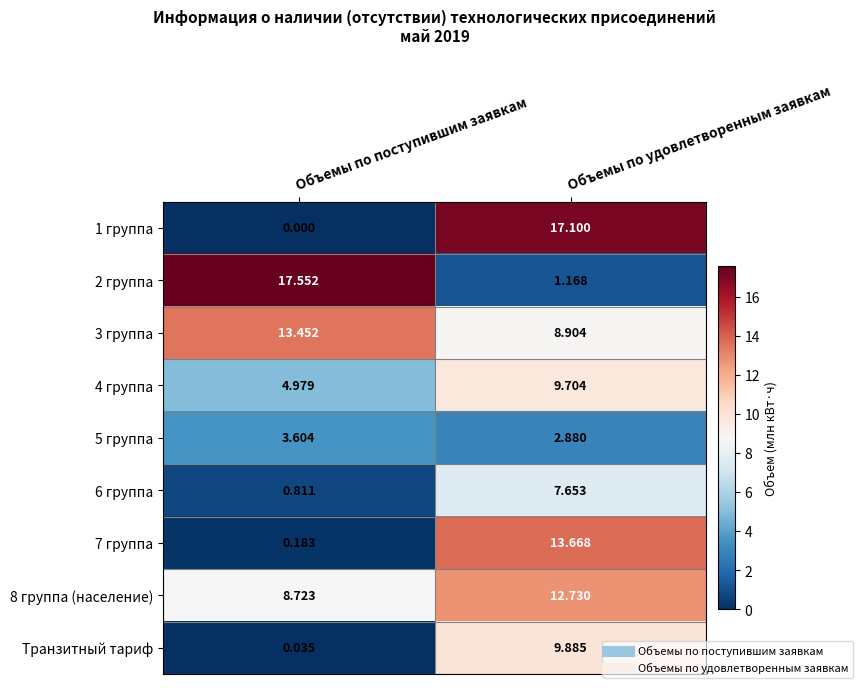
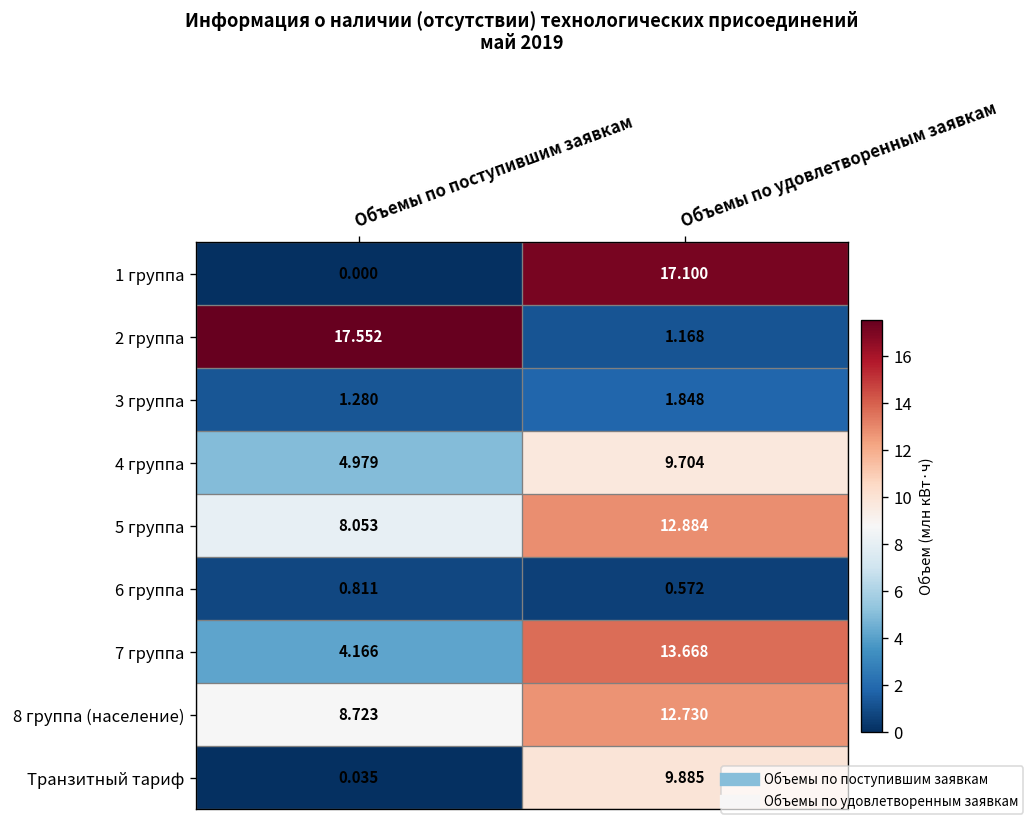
3 группа, Объемы по поступившим заявкам: 13.452 -> 1.280
3 группа, Объемы по удовлетворенным заявкам: 8.904 -> 1.848
5 группа, Объемы по поступившим заявкам: 3.604 -> 8.053
5 группа, Объемы по удовлетворенным заявкам: 2.880 -> 12.884
6 группа, Объемы по удовлетворенным заявкам: 7.653 -> 0.572
7 группа, Объемы по поступившим заявкам: 0.183 -> 4.166
